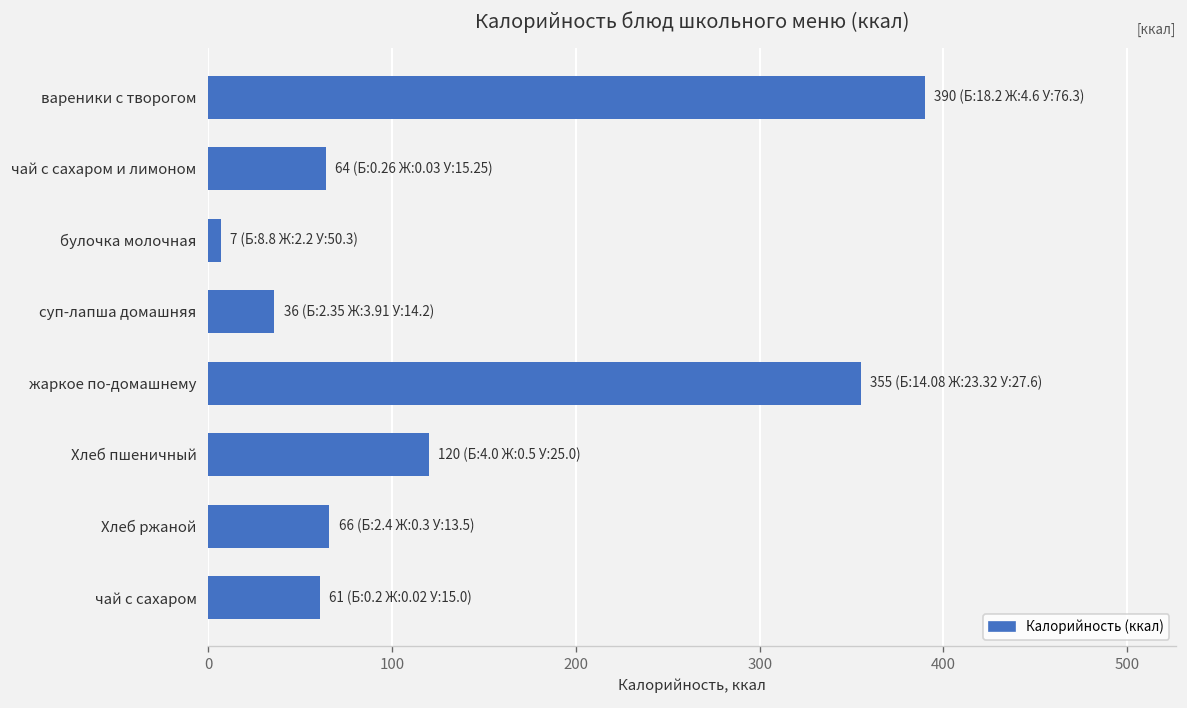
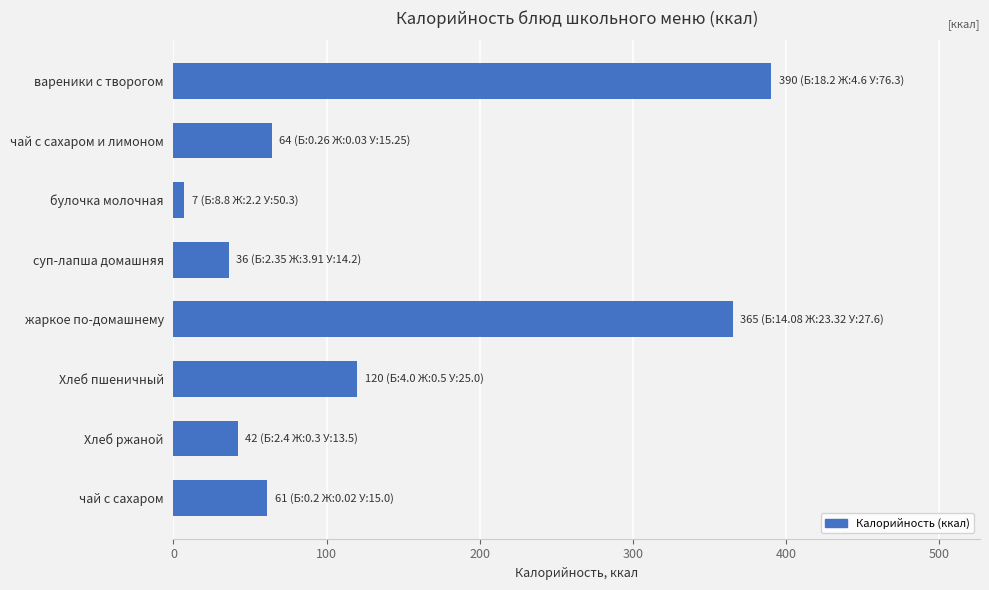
жаркое по-домашнему: 355 -> 365
Хлеб ржаной: 66 -> 42
